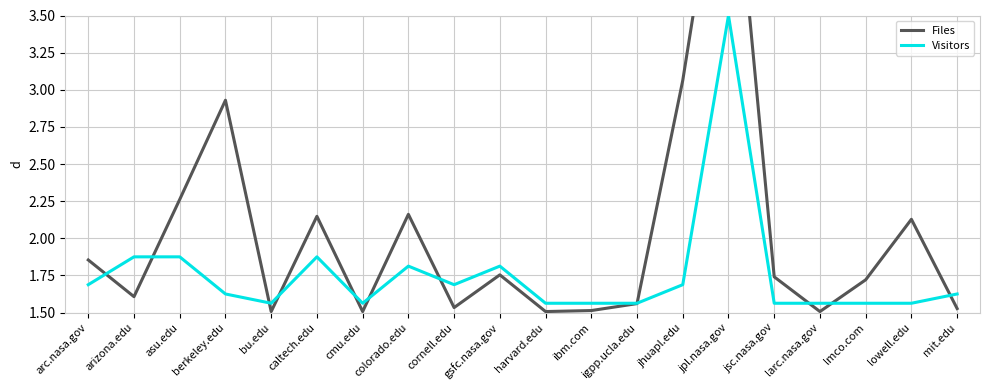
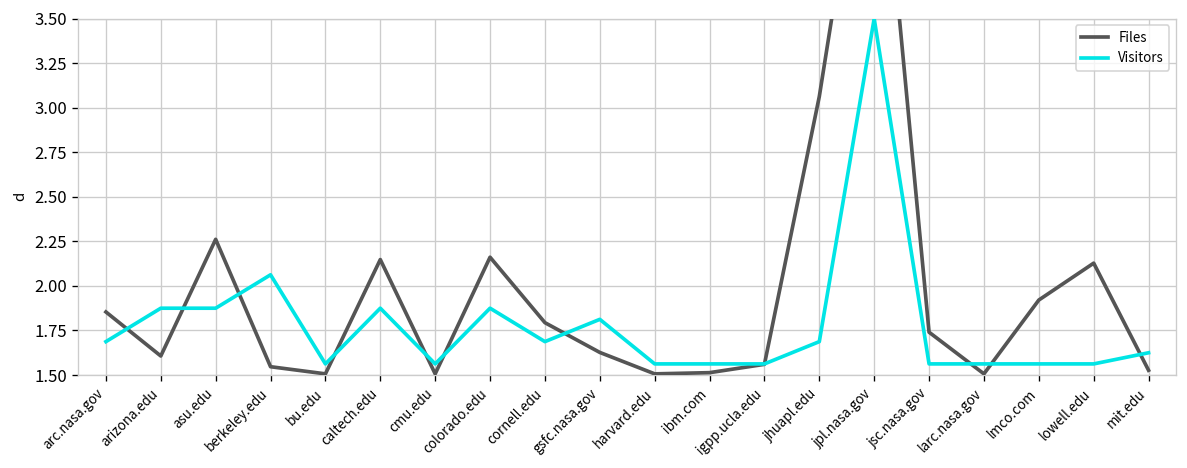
Files, berkeley.edu: 2.93 -> 1.55
Visitors, berkeley.edu: 1.63 -> 2.06
Visitors, colorado.edu: 1.81 -> 1.88
Files, cornell.edu: 1.53 -> 1.79
Files, gsfc.nasa.gov: 1.75 -> 1.63
Files, lmco.com: 1.72 -> 1.92
